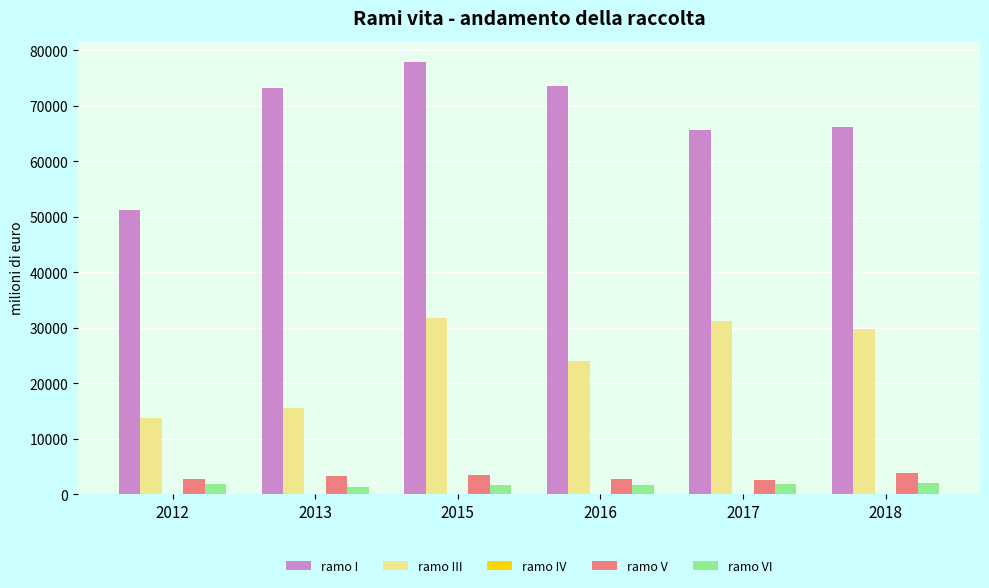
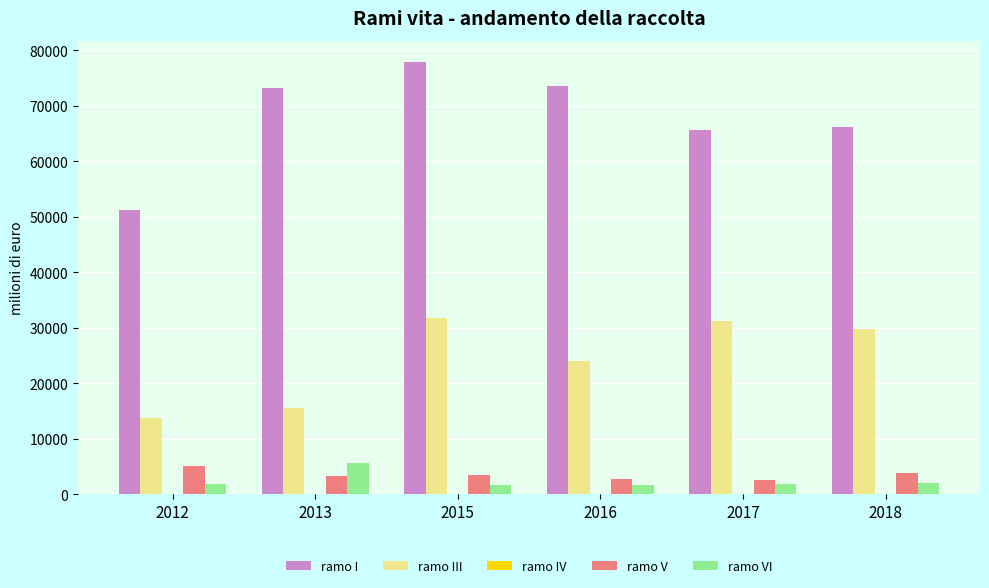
ramo V, 2012: 3000 -> 5000
ramo VI, 2013: 1000 -> 6000
